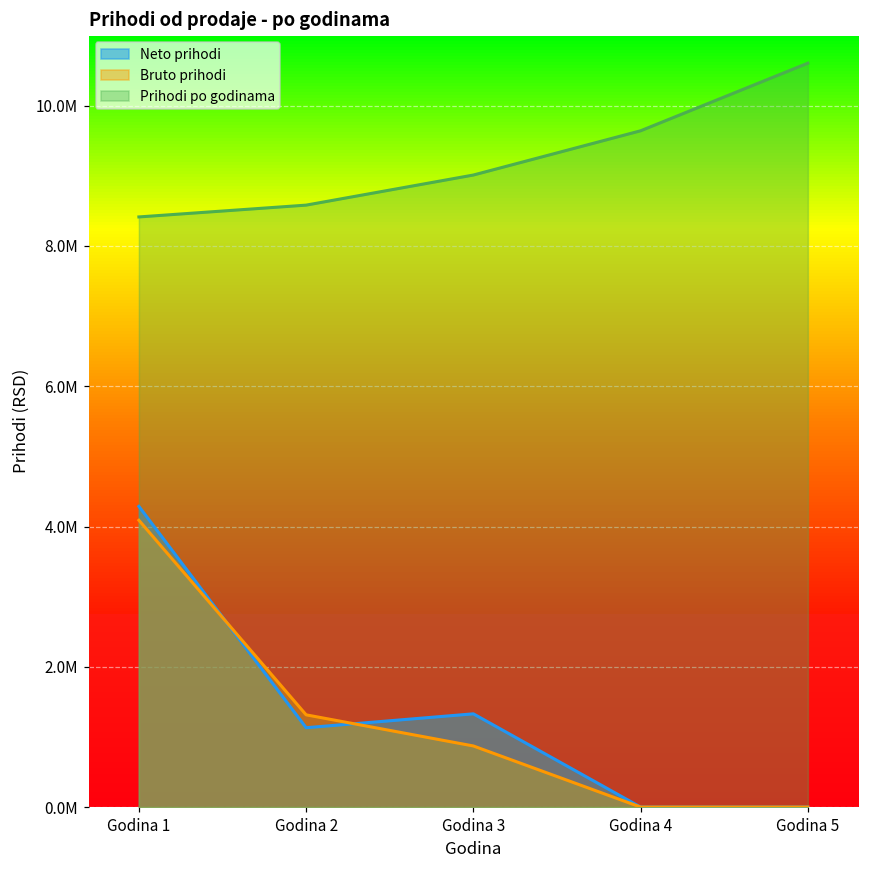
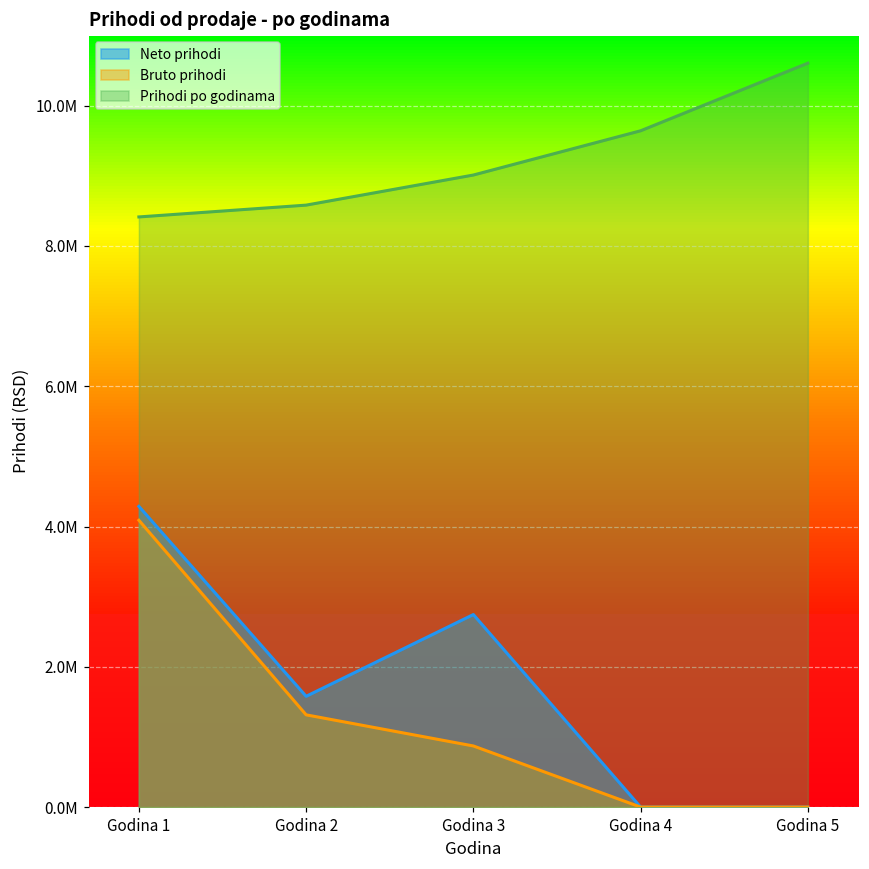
Neto prihodi, Godina 2: 1100000 -> 1600000
Neto prihodi, Godina 3: 1300000 -> 2700000
